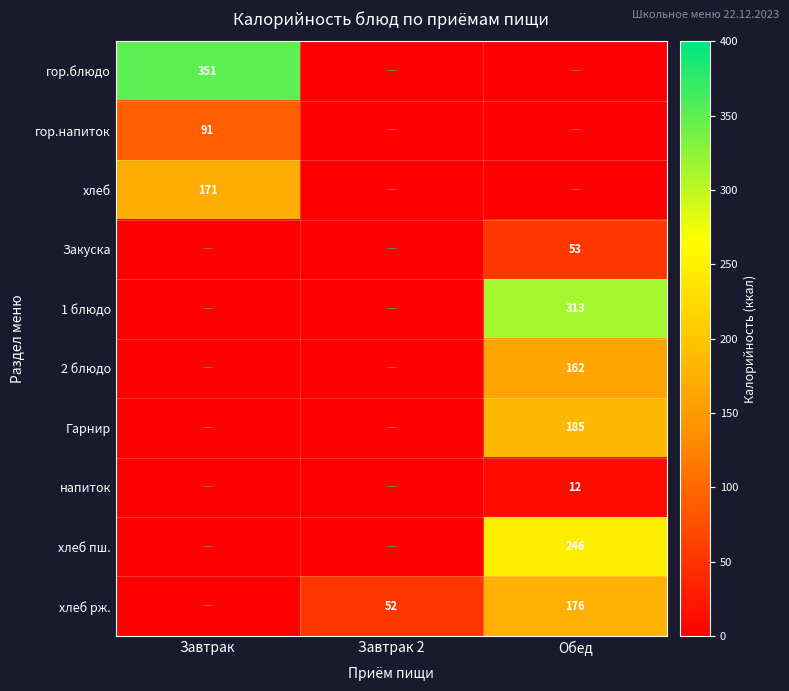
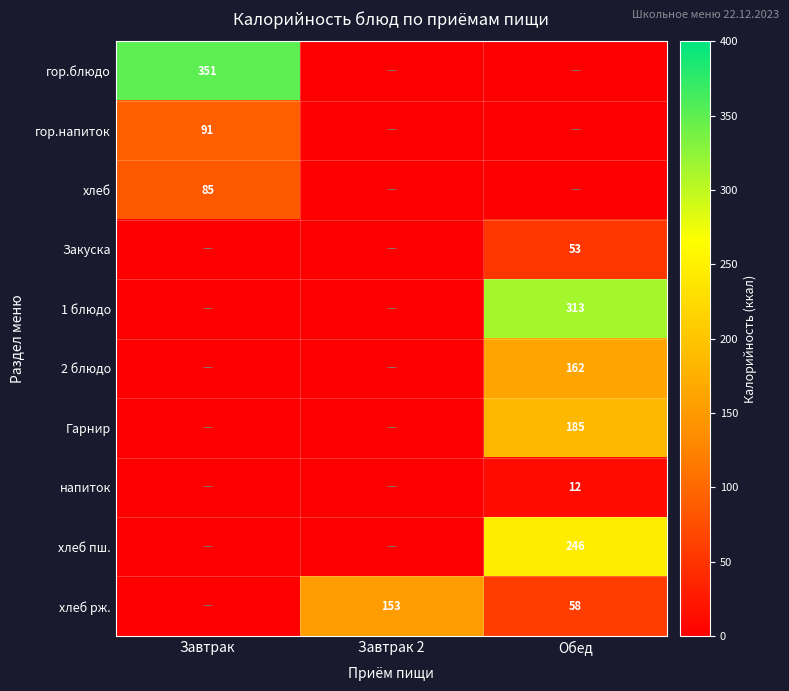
хлеб, Завтрак: 171 -> 85
хлеб рж., Завтрак 2: 52 -> 153
хлеб рж., Обед: 176 -> 58
